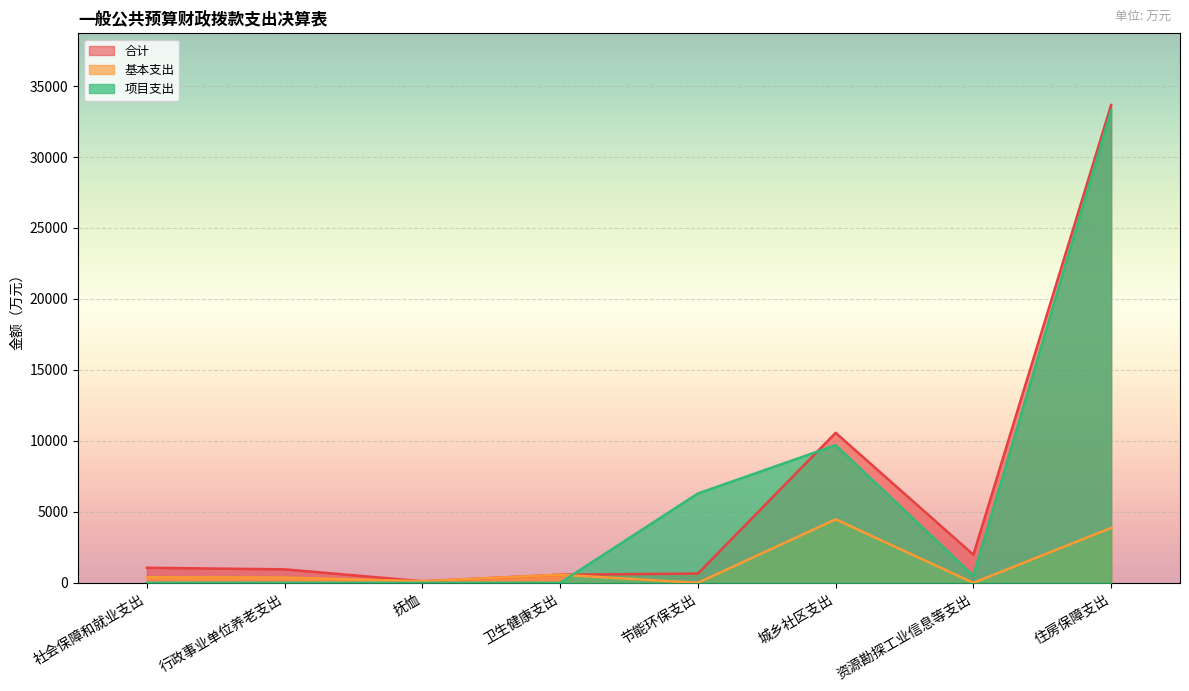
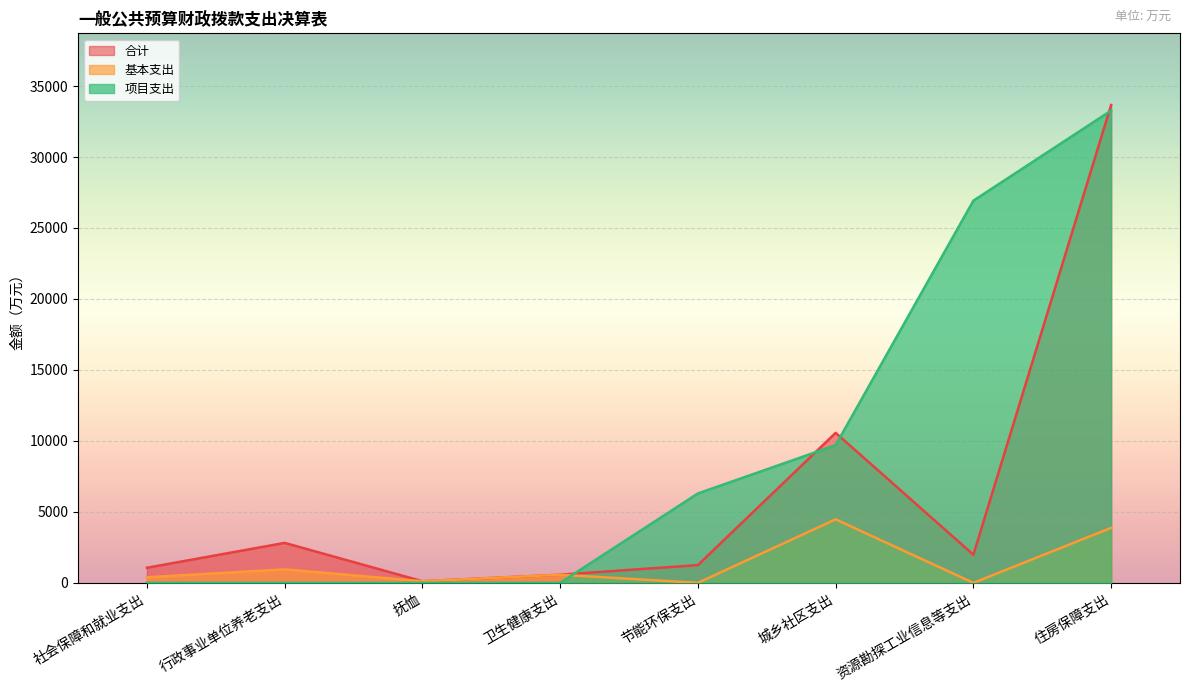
合计, 行政事业单位养老支出: 1000 -> 2800
基本支出, 行政事业单位养老支出: 400 -> 1000
合计, 节能环保支出: 700 -> 1300
项目支出, 资源勘探工业信息等支出: 500 -> 26900
